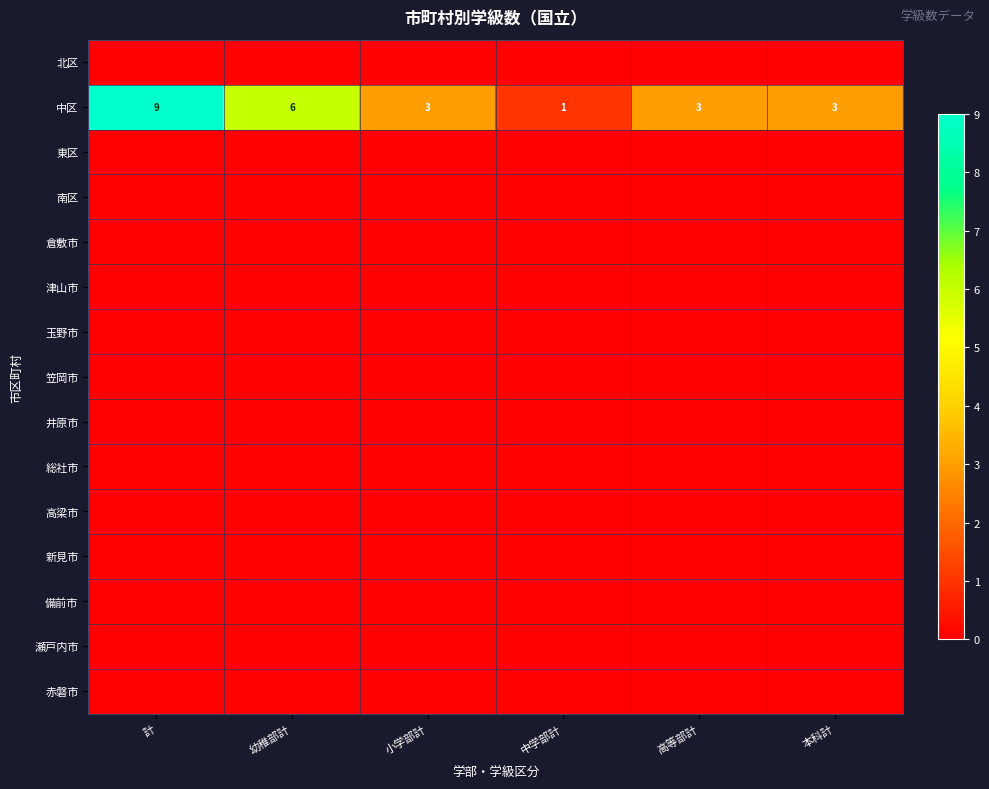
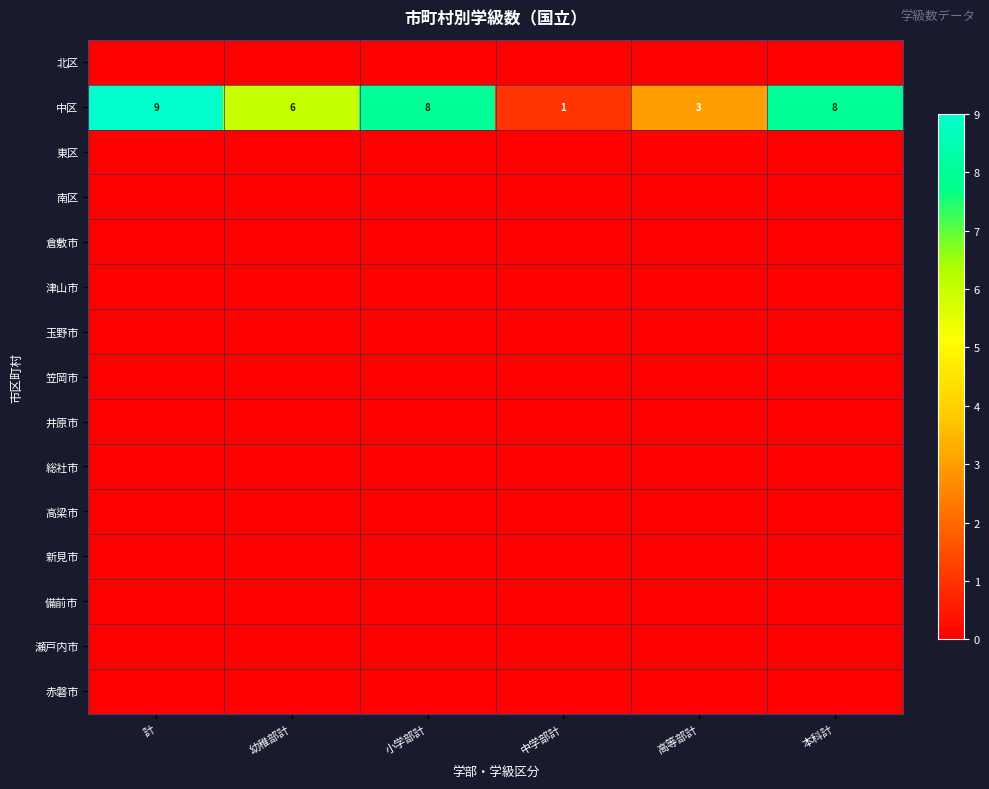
中区, 小学部計: 3 -> 8
中区, 本科計: 3 -> 8
